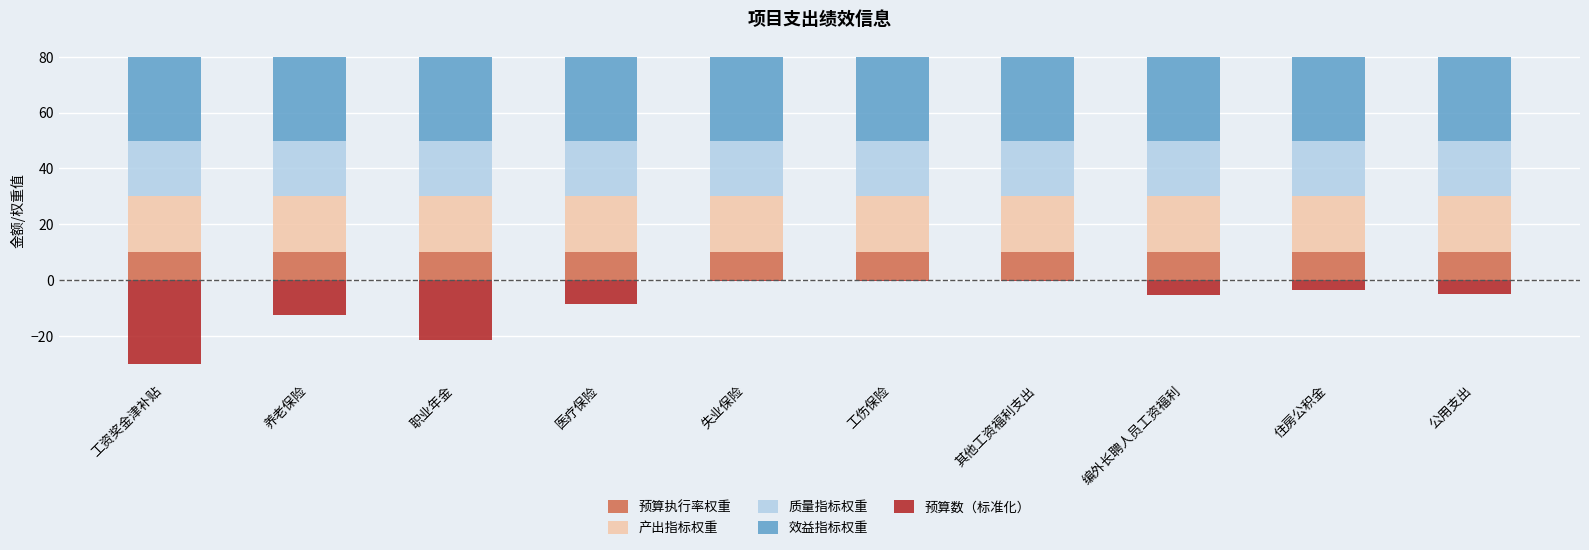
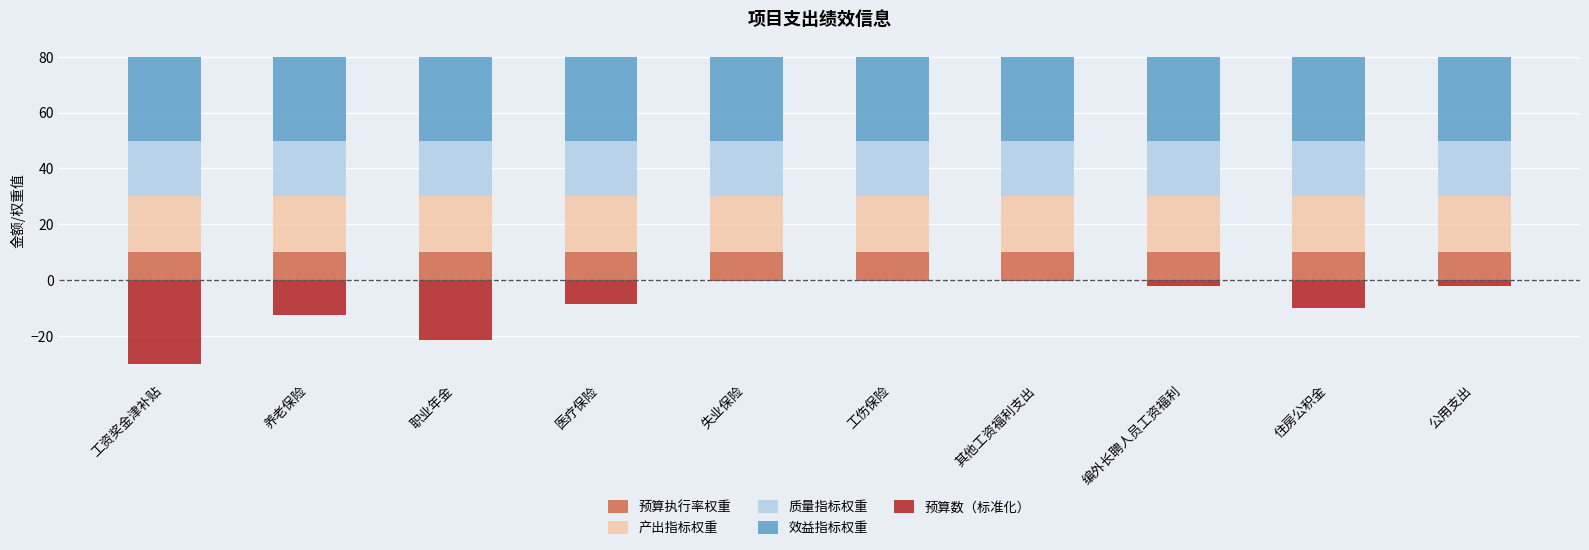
预算数（标准化）, 编外长聘人员工资福利: -5 -> -2
预算数（标准化）, 住房公积金: -3 -> -10
预算数（标准化）, 公用支出: -5 -> -2
